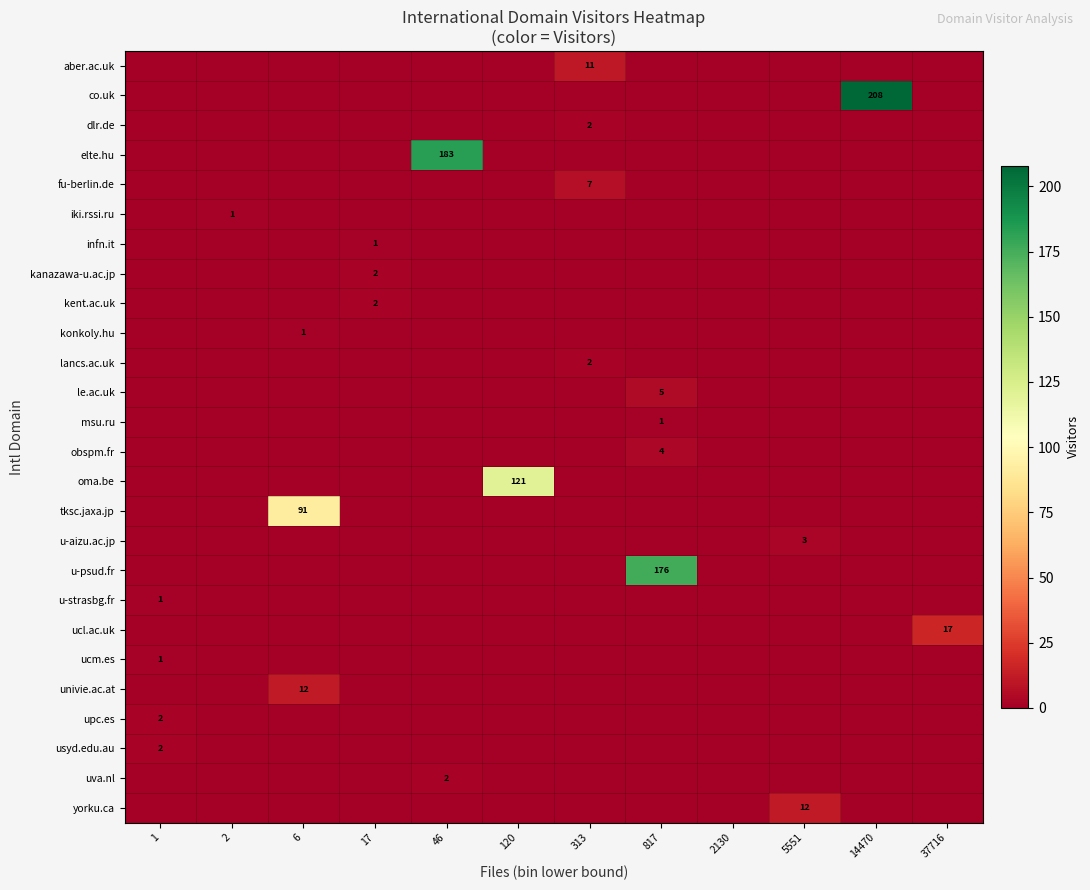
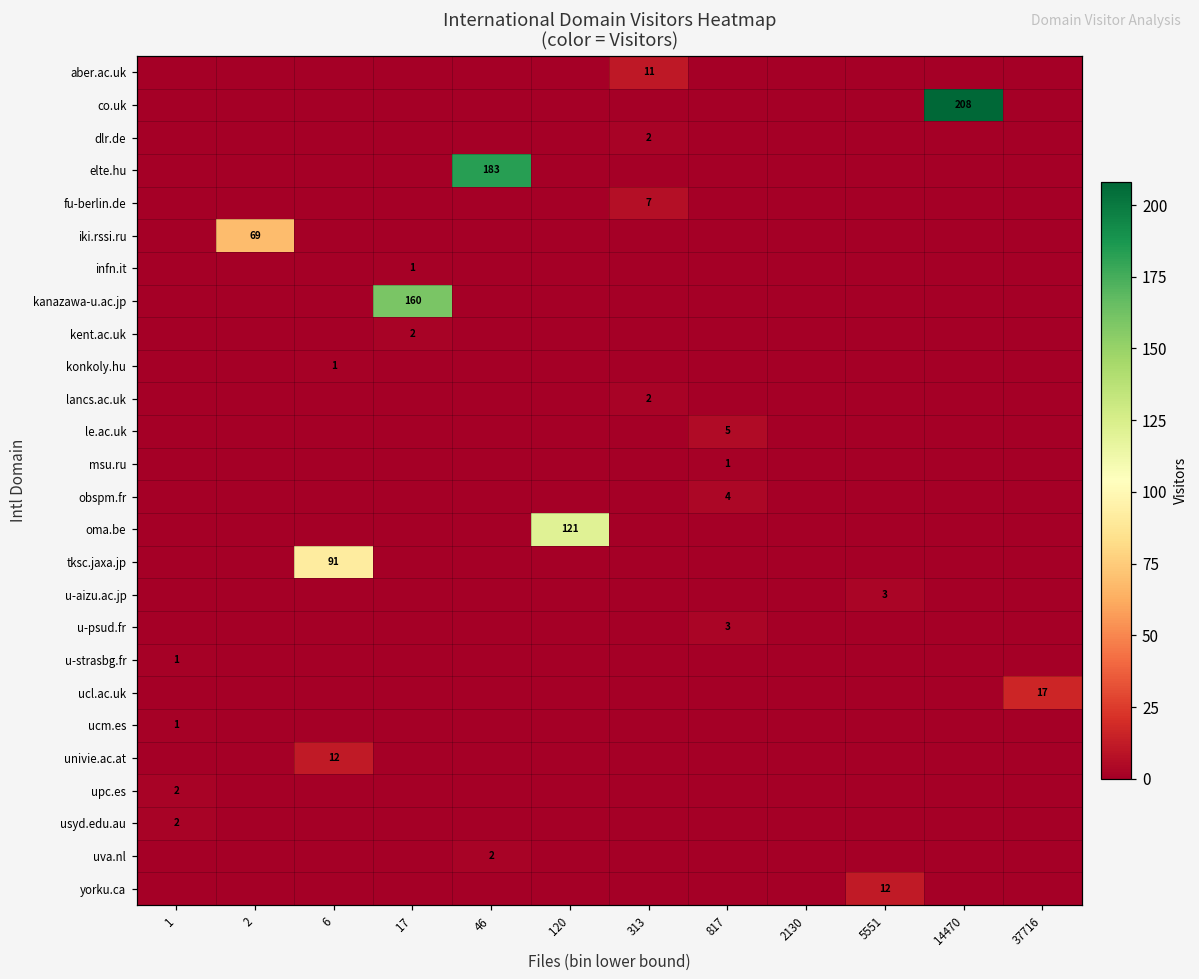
iki.rssi.ru, 2: 1 -> 69
kanazawa-u.ac.jp, 17: 2 -> 160
u-psud.fr, 817: 176 -> 3
